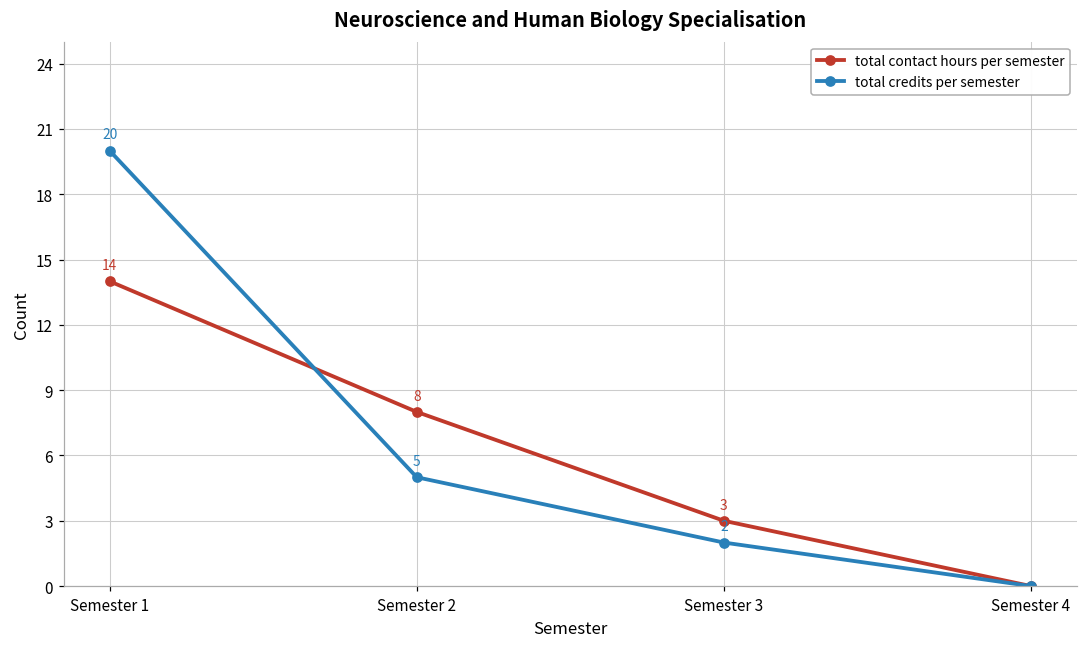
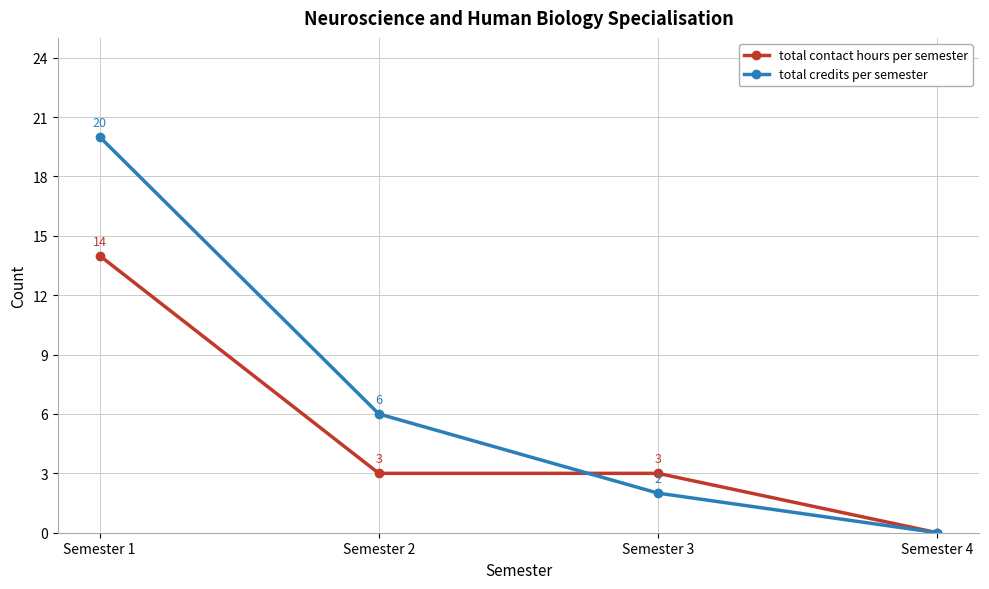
total contact hours per semester, Semester 2: 8 -> 3
total credits per semester, Semester 2: 5 -> 6
